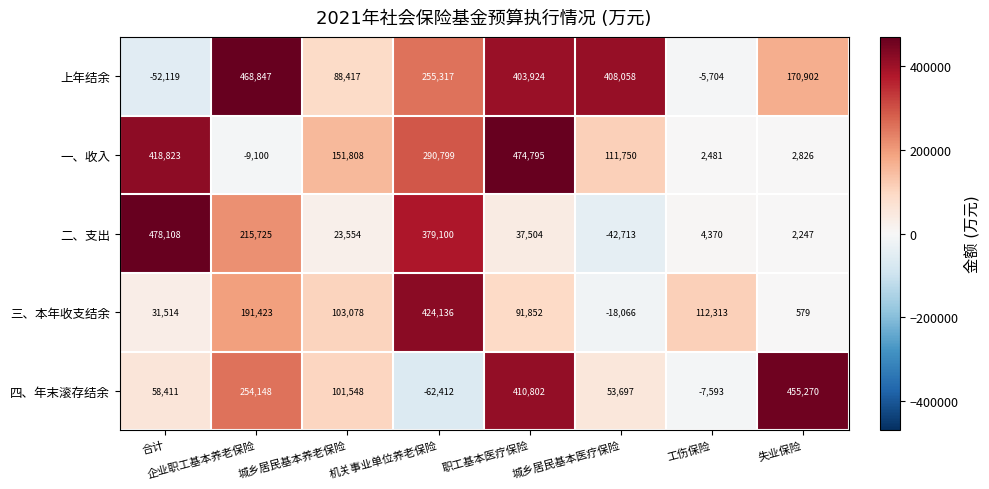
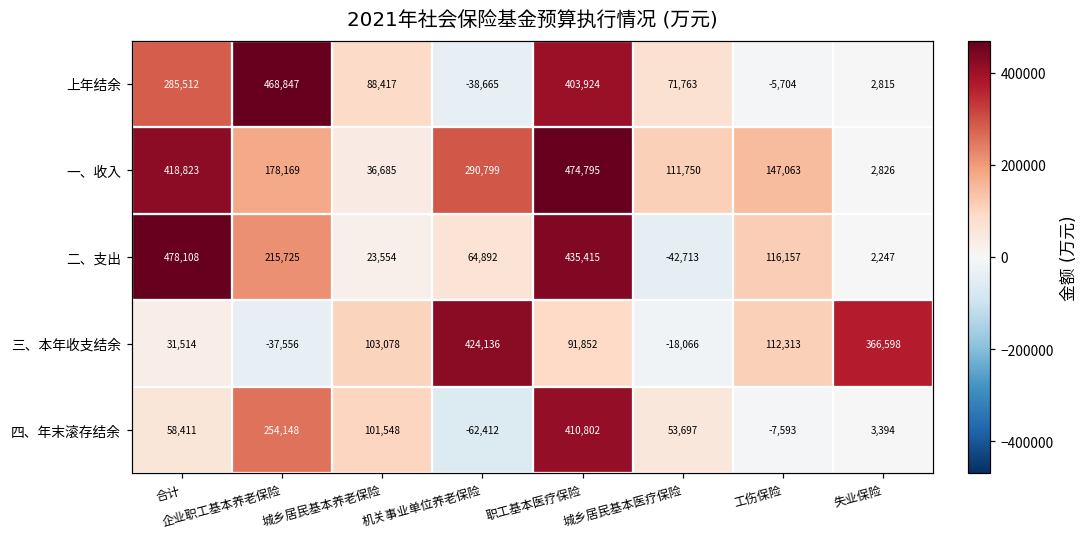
上年结余, 合计: -52,119 -> 285,512
上年结余, 机关事业单位养老保险: 255,317 -> -38,665
上年结余, 城乡居民基本医疗保险: 408,058 -> 71,763
上年结余, 失业保险: 170,902 -> 2,815
一、收入, 企业职工基本养老保险: -9,100 -> 178,169
一、收入, 城乡居民基本养老保险: 151,808 -> 36,685
一、收入, 工伤保险: 2,481 -> 147,063
二、支出, 机关事业单位养老保险: 379,100 -> 64,892
二、支出, 职工基本医疗保险: 37,504 -> 435,415
二、支出, 工伤保险: 4,370 -> 116,157
三、本年收支结余, 企业职工基本养老保险: 191,423 -> -37,556
三、本年收支结余, 失业保险: 579 -> 366,598
四、年末滚存结余, 失业保险: 455,270 -> 3,394
